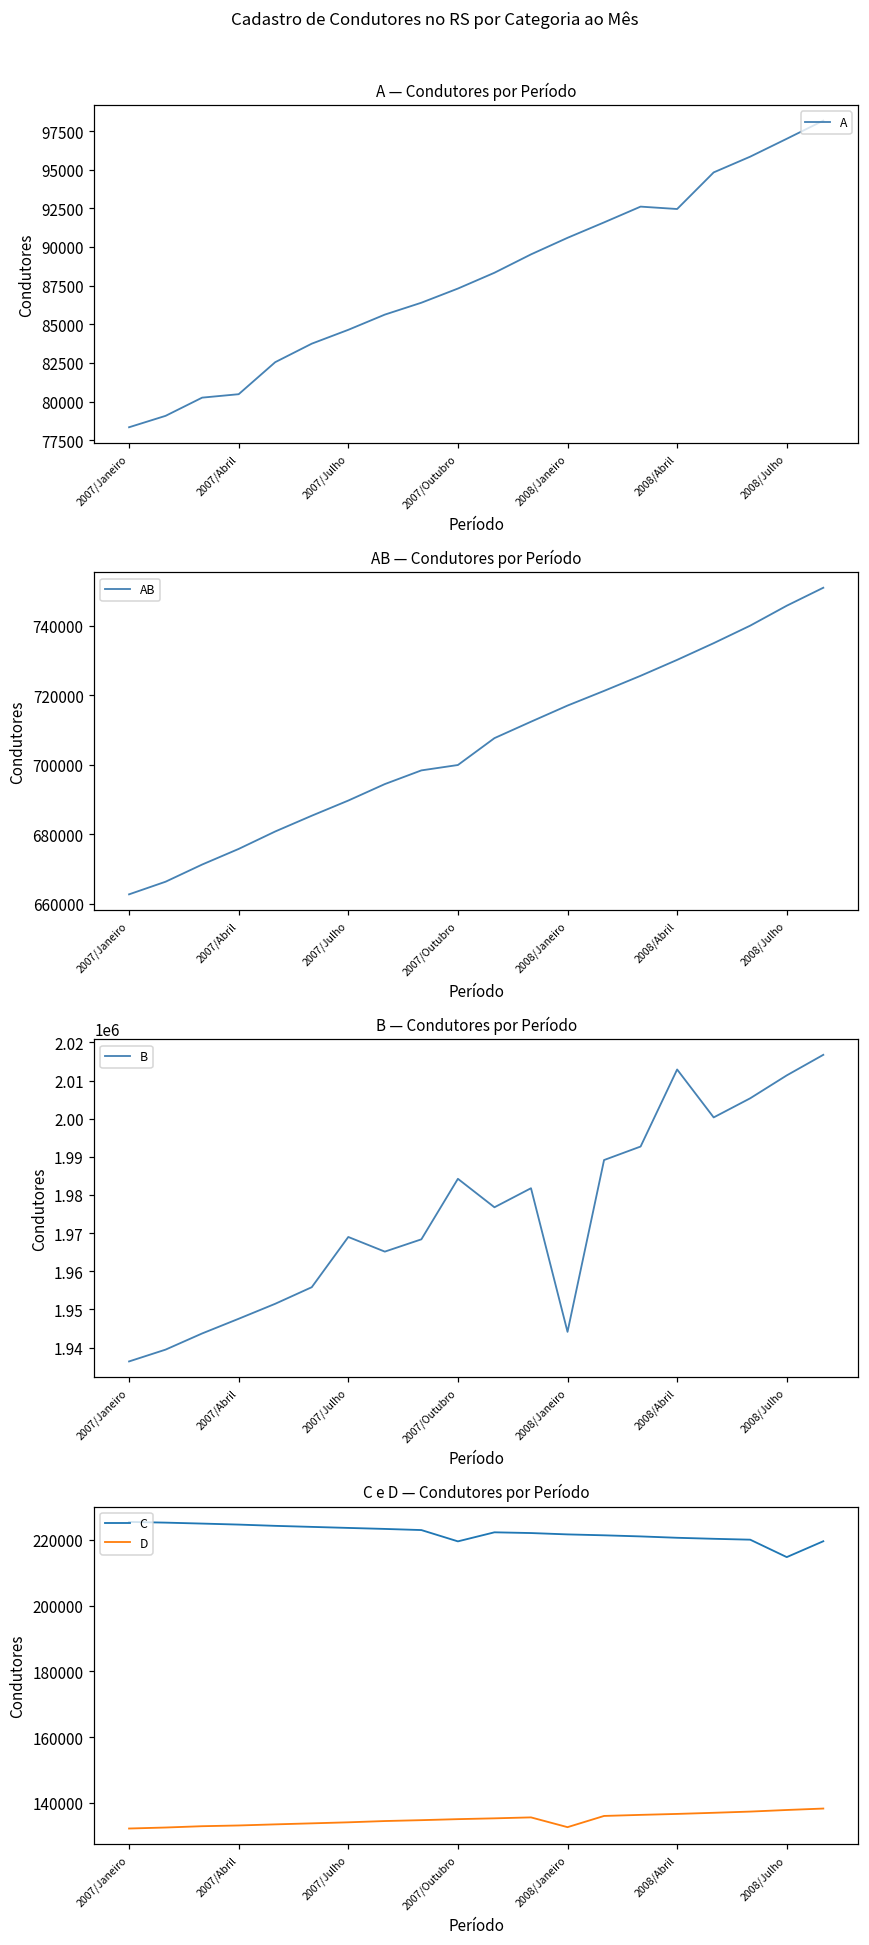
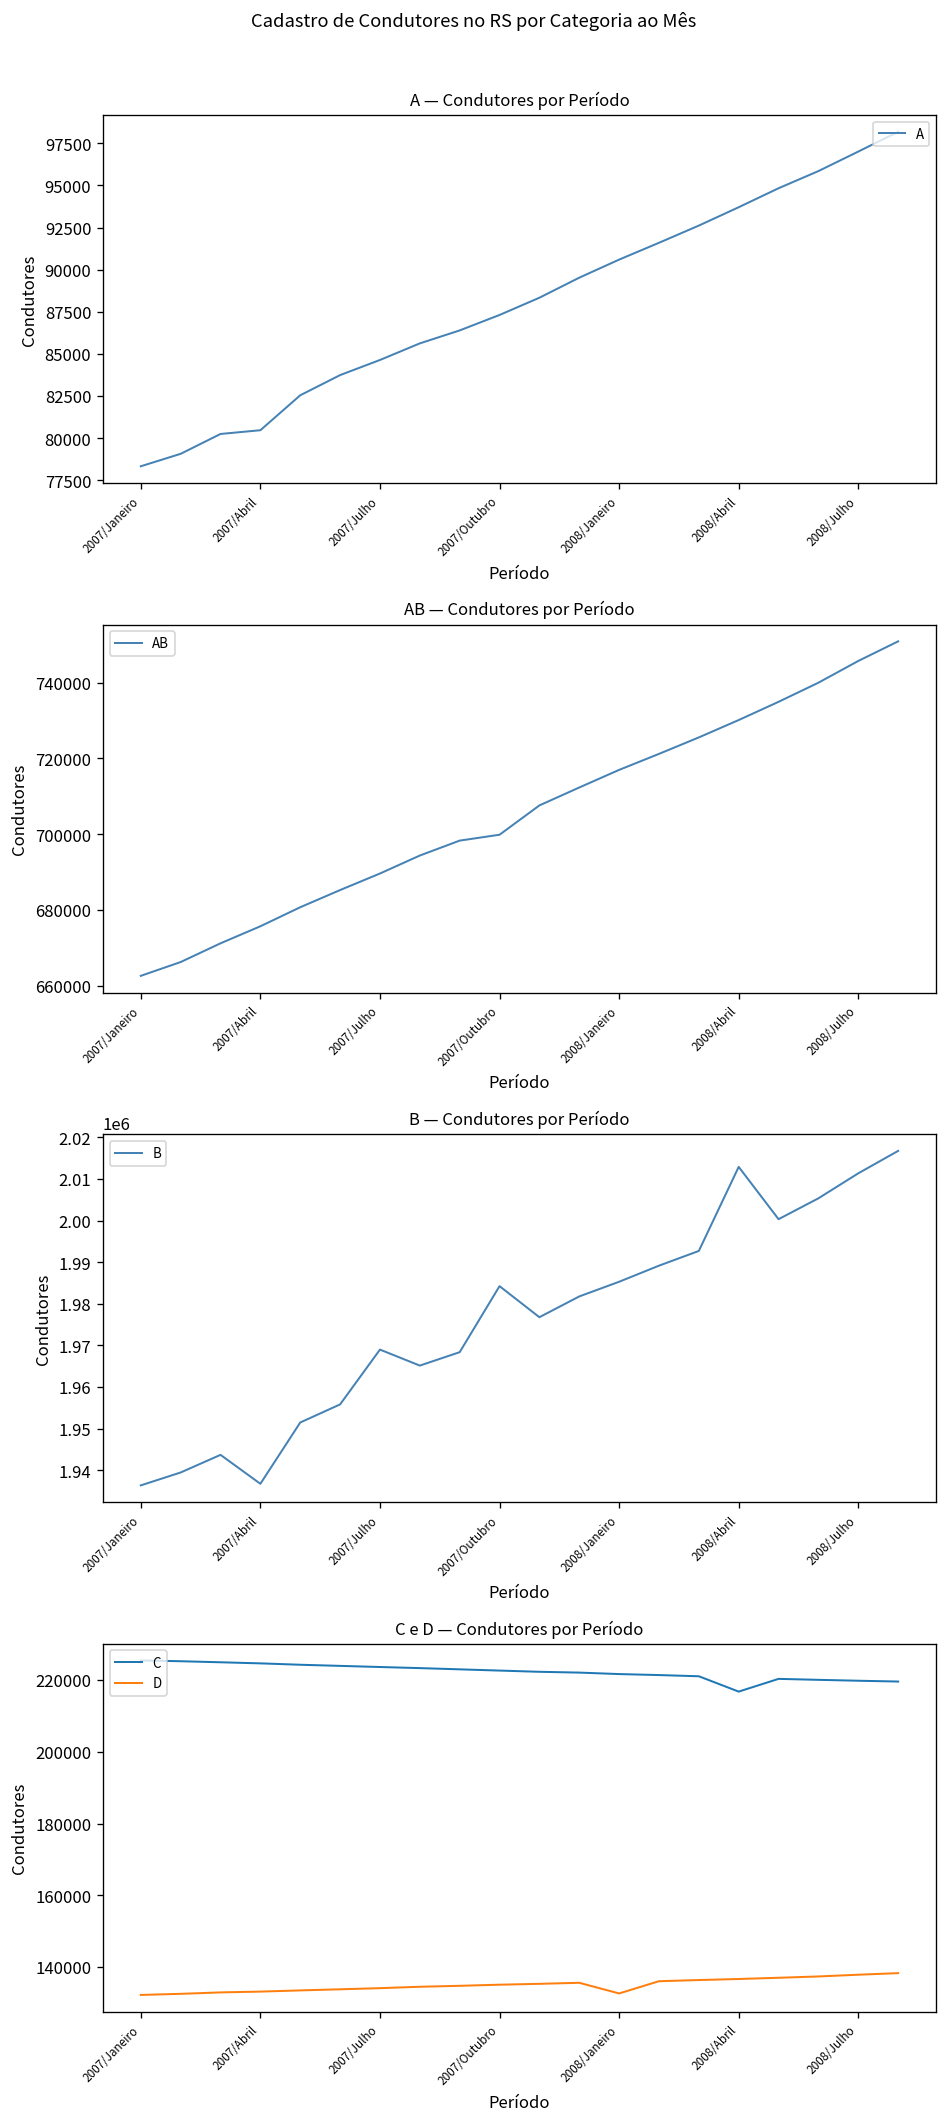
A — Condutores por Período, 2008/Abril: 92500 -> 93700
B — Condutores por Período, 2007/Abril: 1948000 -> 1937000
B — Condutores por Período, 2008/Janeiro: 1944000 -> 1985000
C e D — Condutores por Período, C, 2007/Outubro: 220000 -> 223000
C e D — Condutores por Período, C, 2008/Abril: 221000 -> 217000
C e D — Condutores por Período, C, 2008/Julho: 215000 -> 220000
